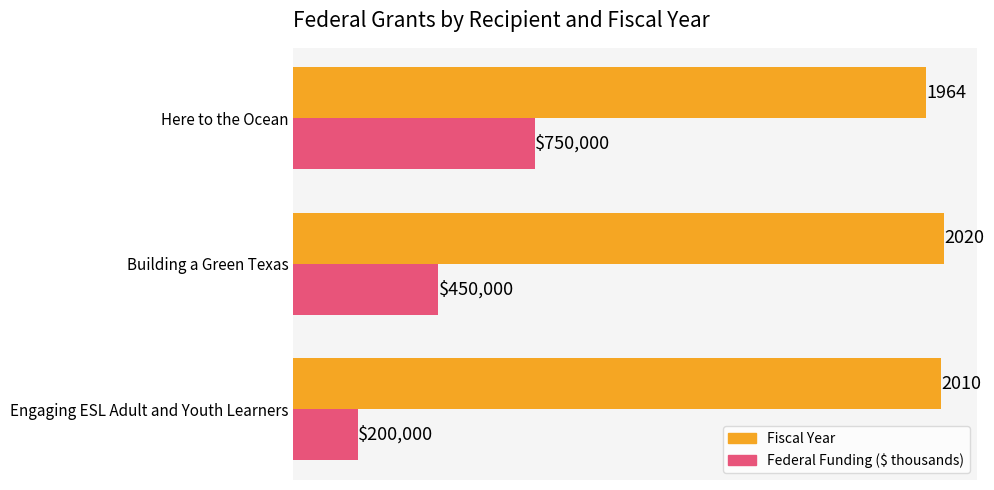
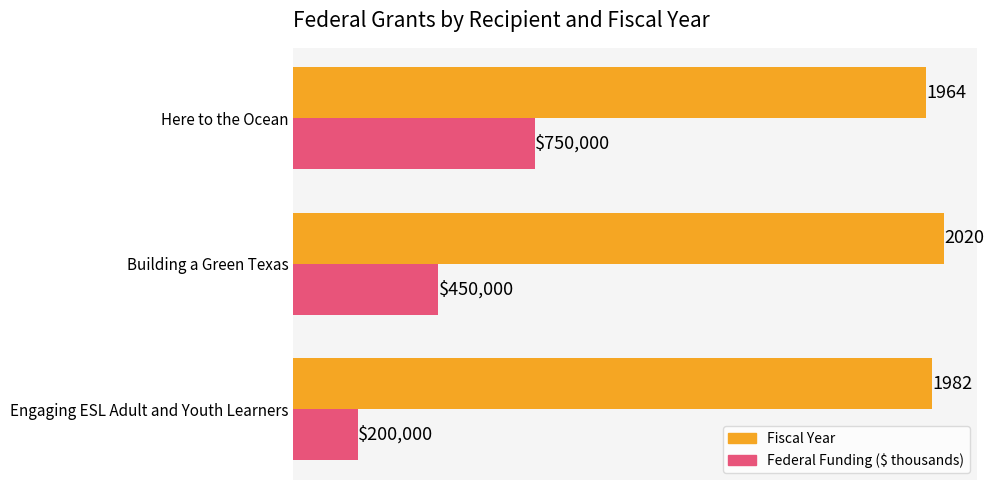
Fiscal Year, Engaging ESL Adult and Youth Learners: 2010 -> 1982
